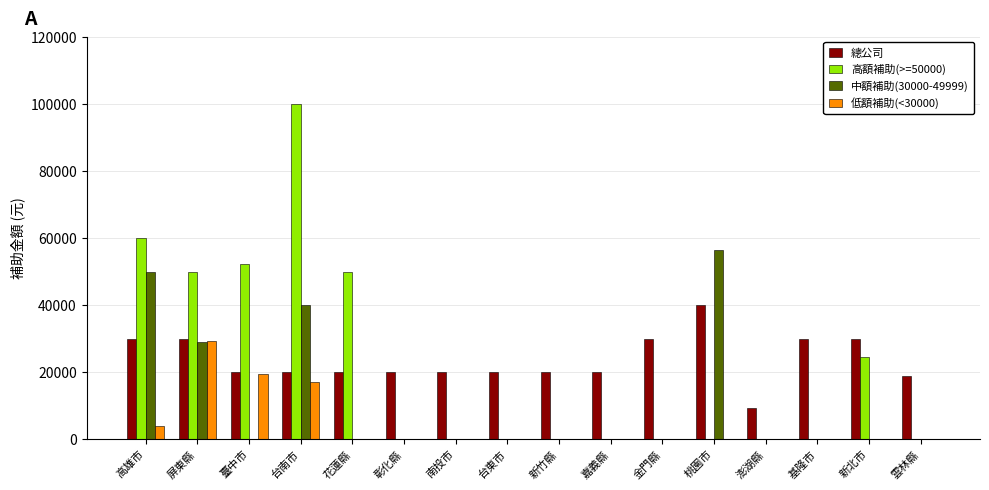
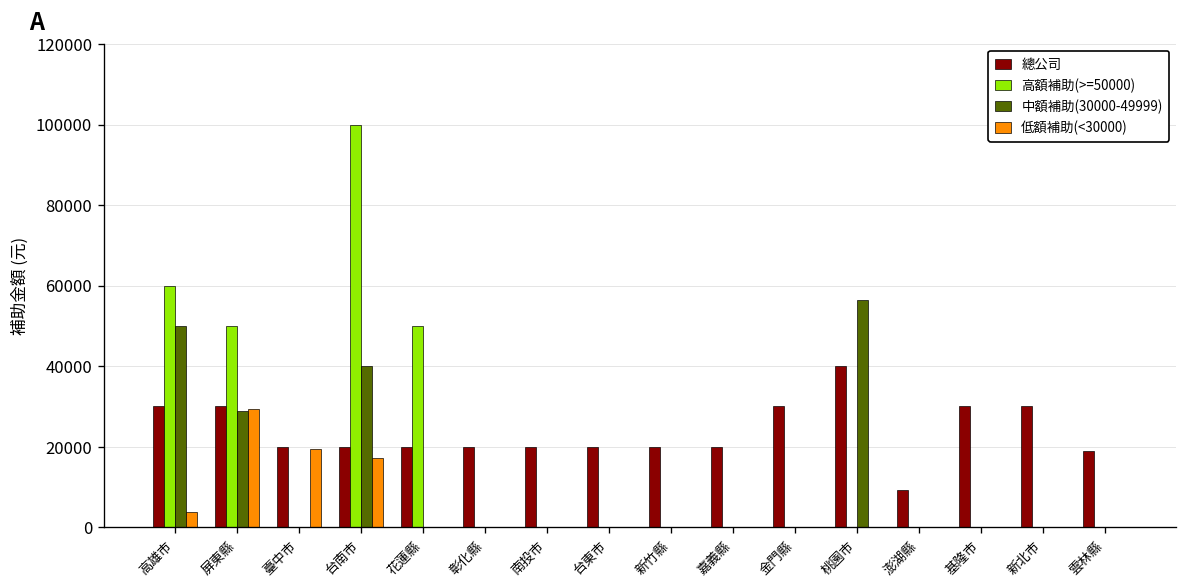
高額補助(>=50000), 臺中市: 52000 -> 0
高額補助(>=50000), 新北市: 25000 -> 0
